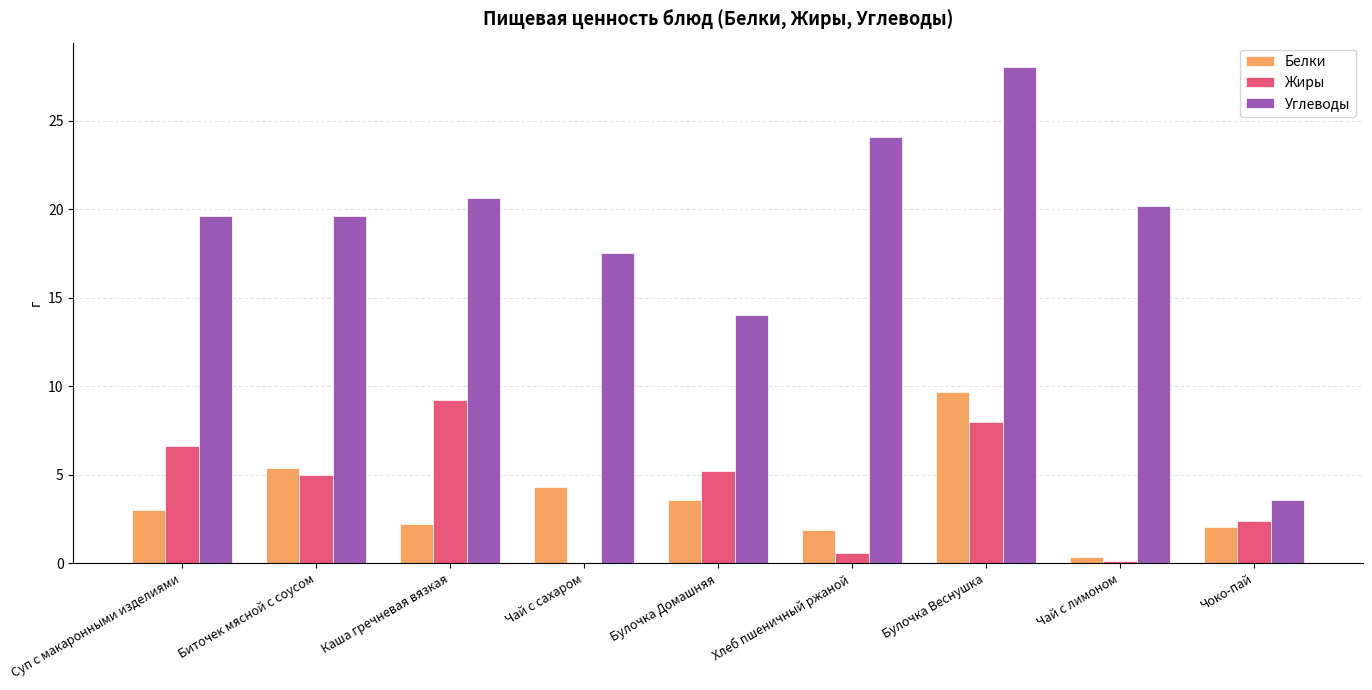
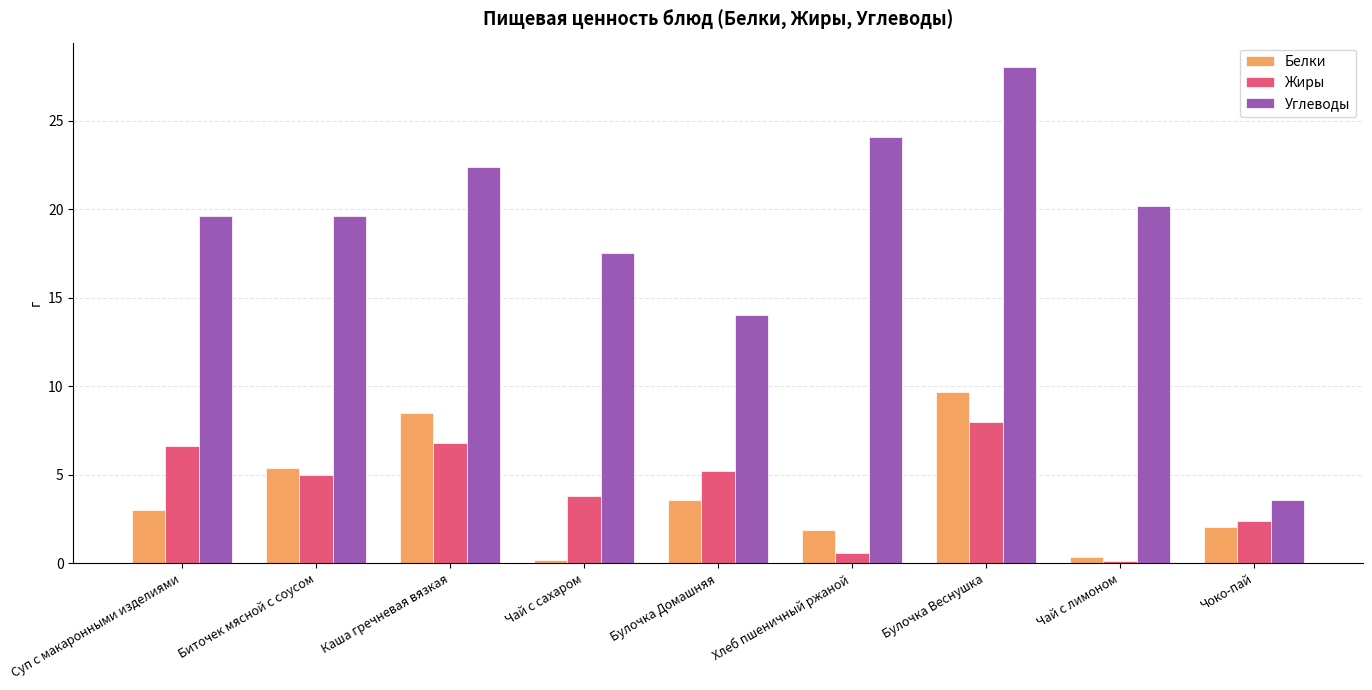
Белки, Каша гречневая вязкая: 2.2 -> 8.5
Жиры, Каша гречневая вязкая: 9.2 -> 6.8
Углеводы, Каша гречневая вязкая: 20.6 -> 22.4
Белки, Чай с сахаром: 4.3 -> 0.2
Жиры, Чай с сахаром: 0.0 -> 3.8
